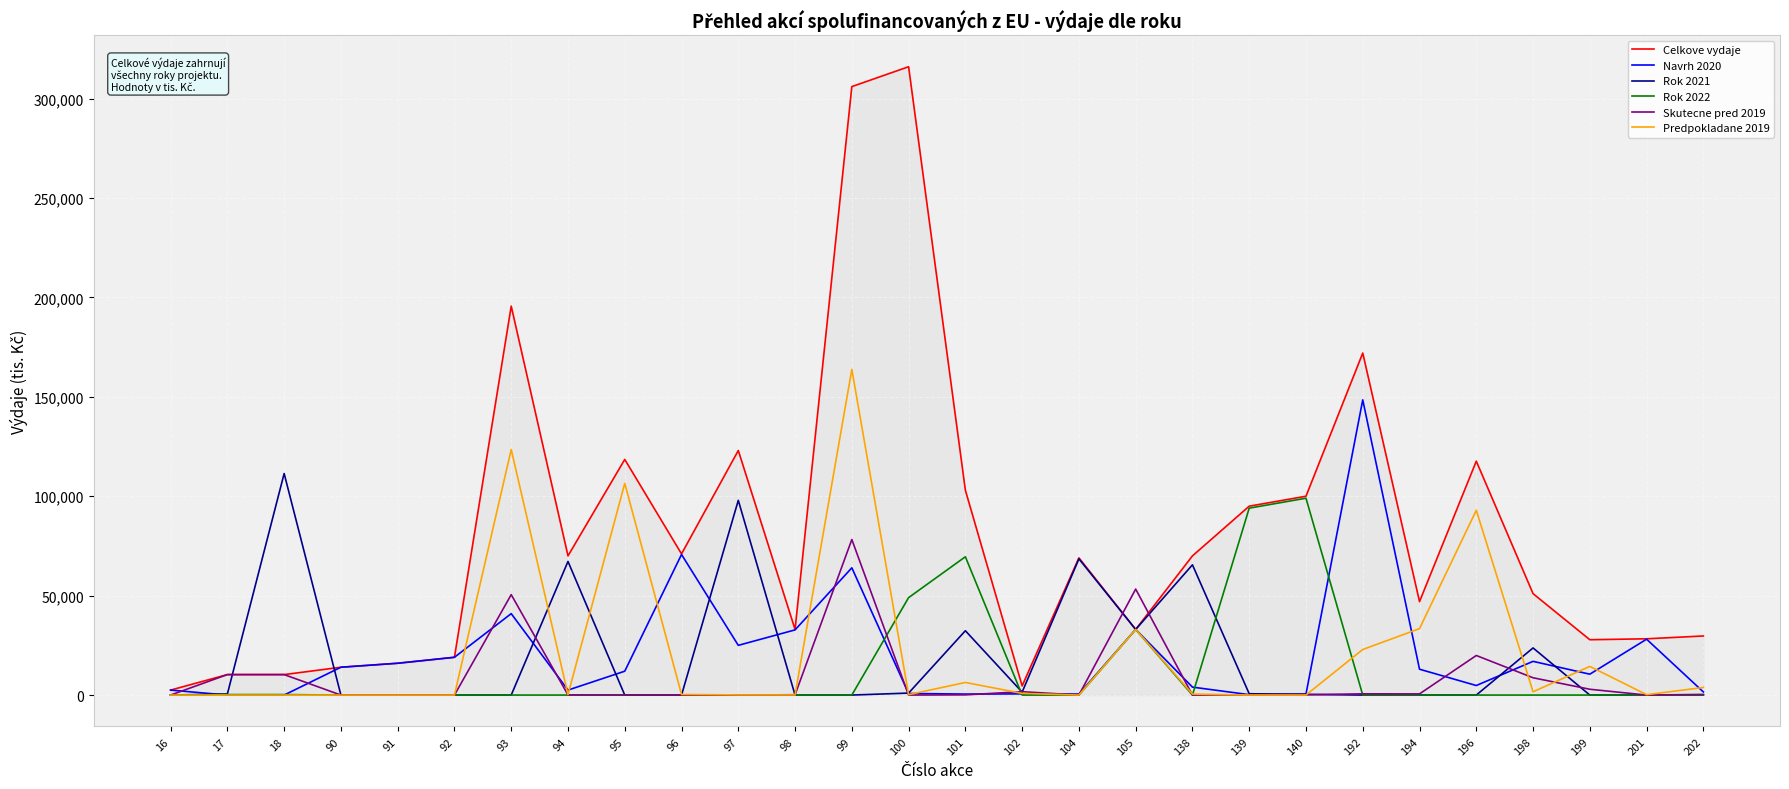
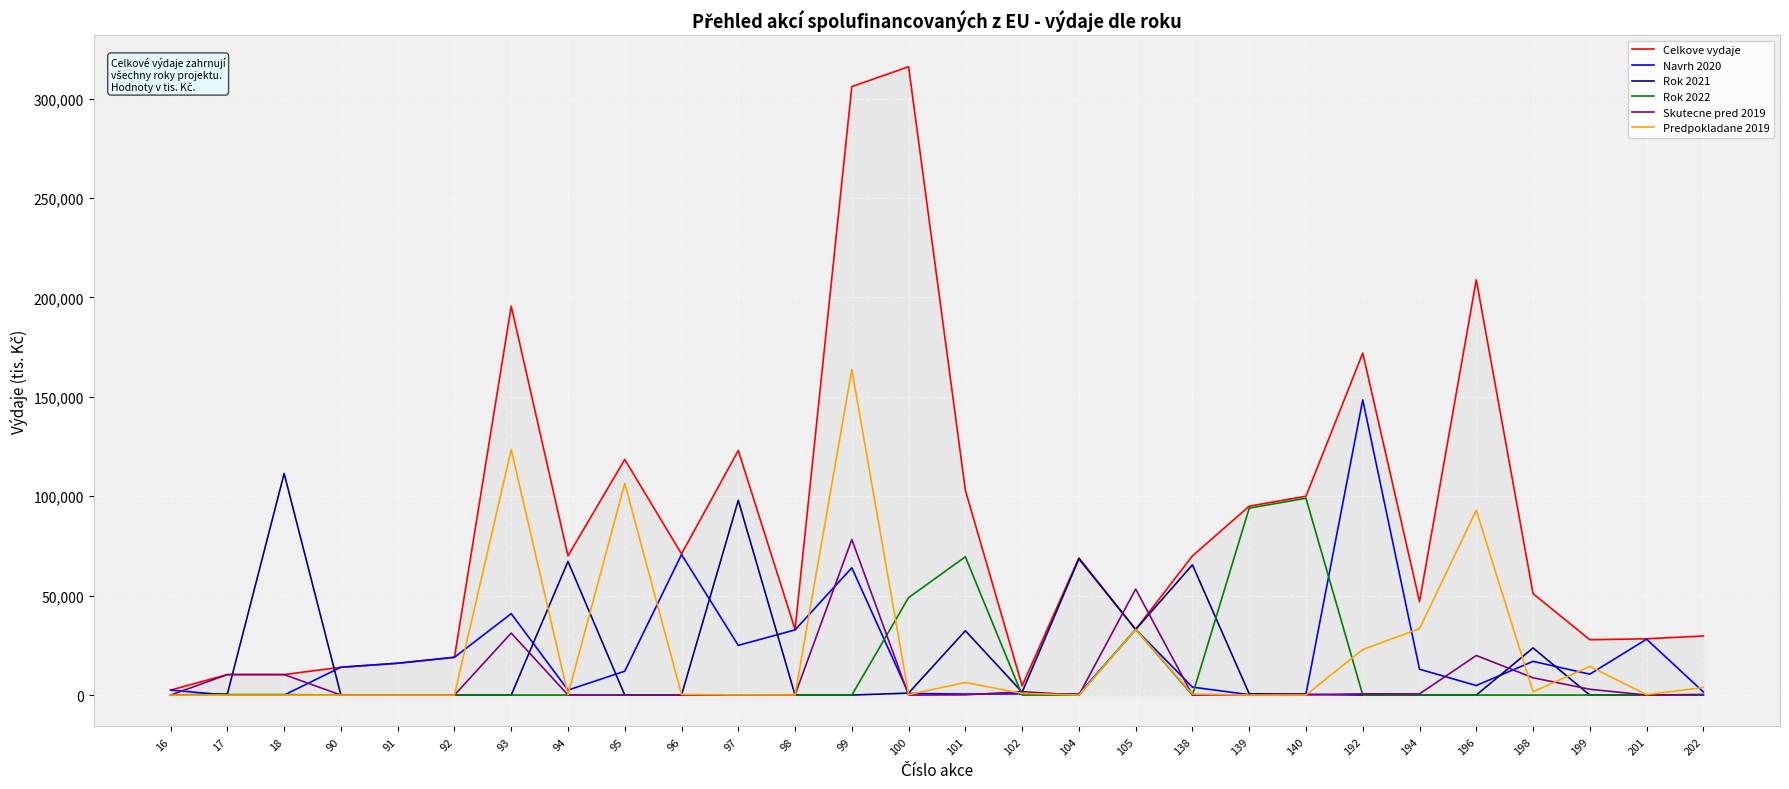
Skutecne pred 2019, 93: 51,000 -> 31,000
Celkove vydaje, 196: 118,000 -> 209,000
